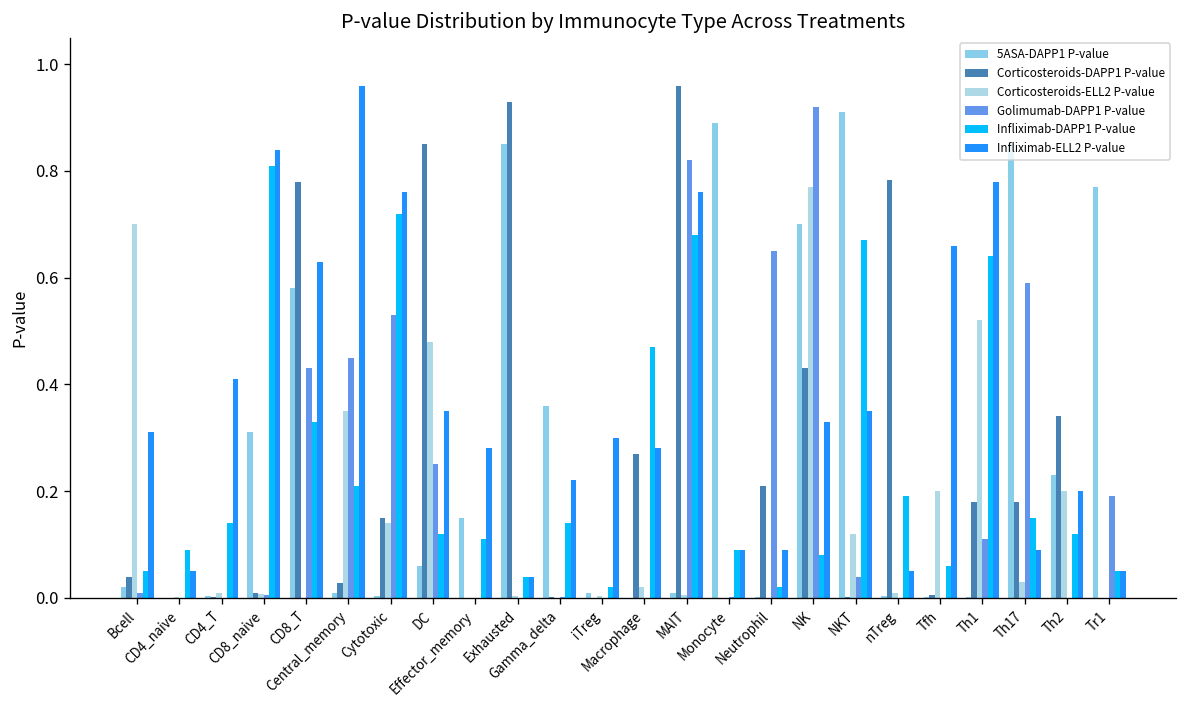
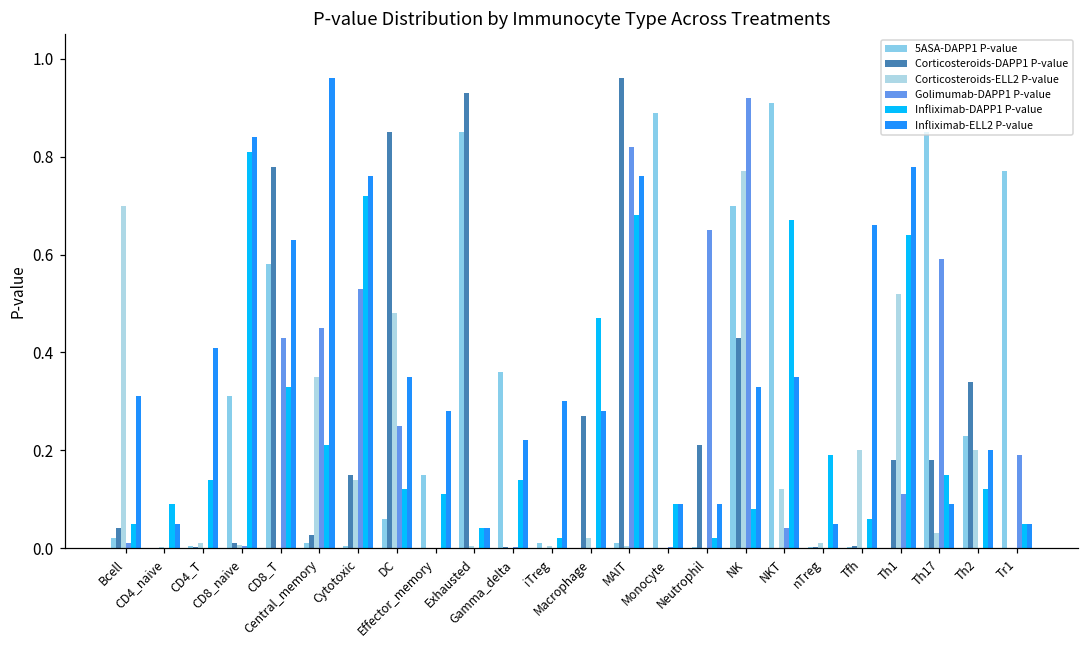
Corticosteroids-DAPP1 P-value, nTreg: 0.78 -> 0.00
